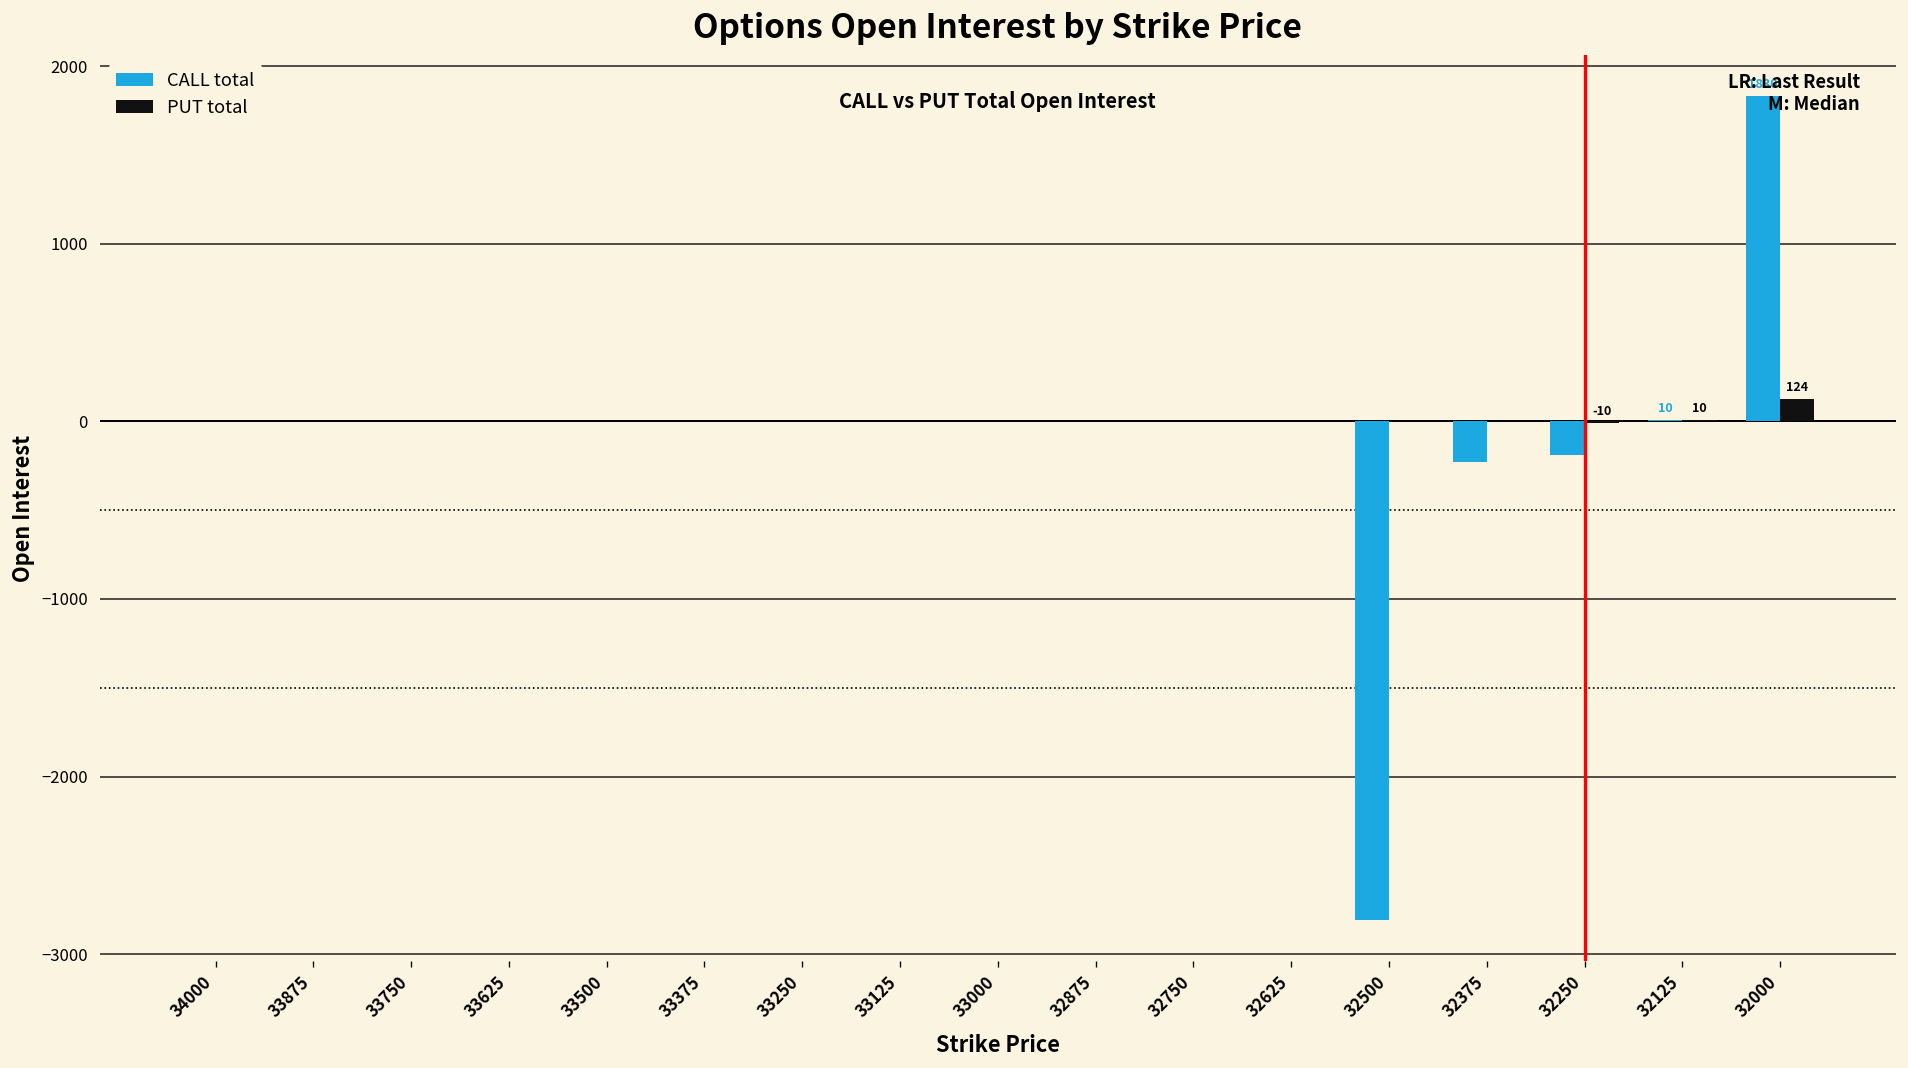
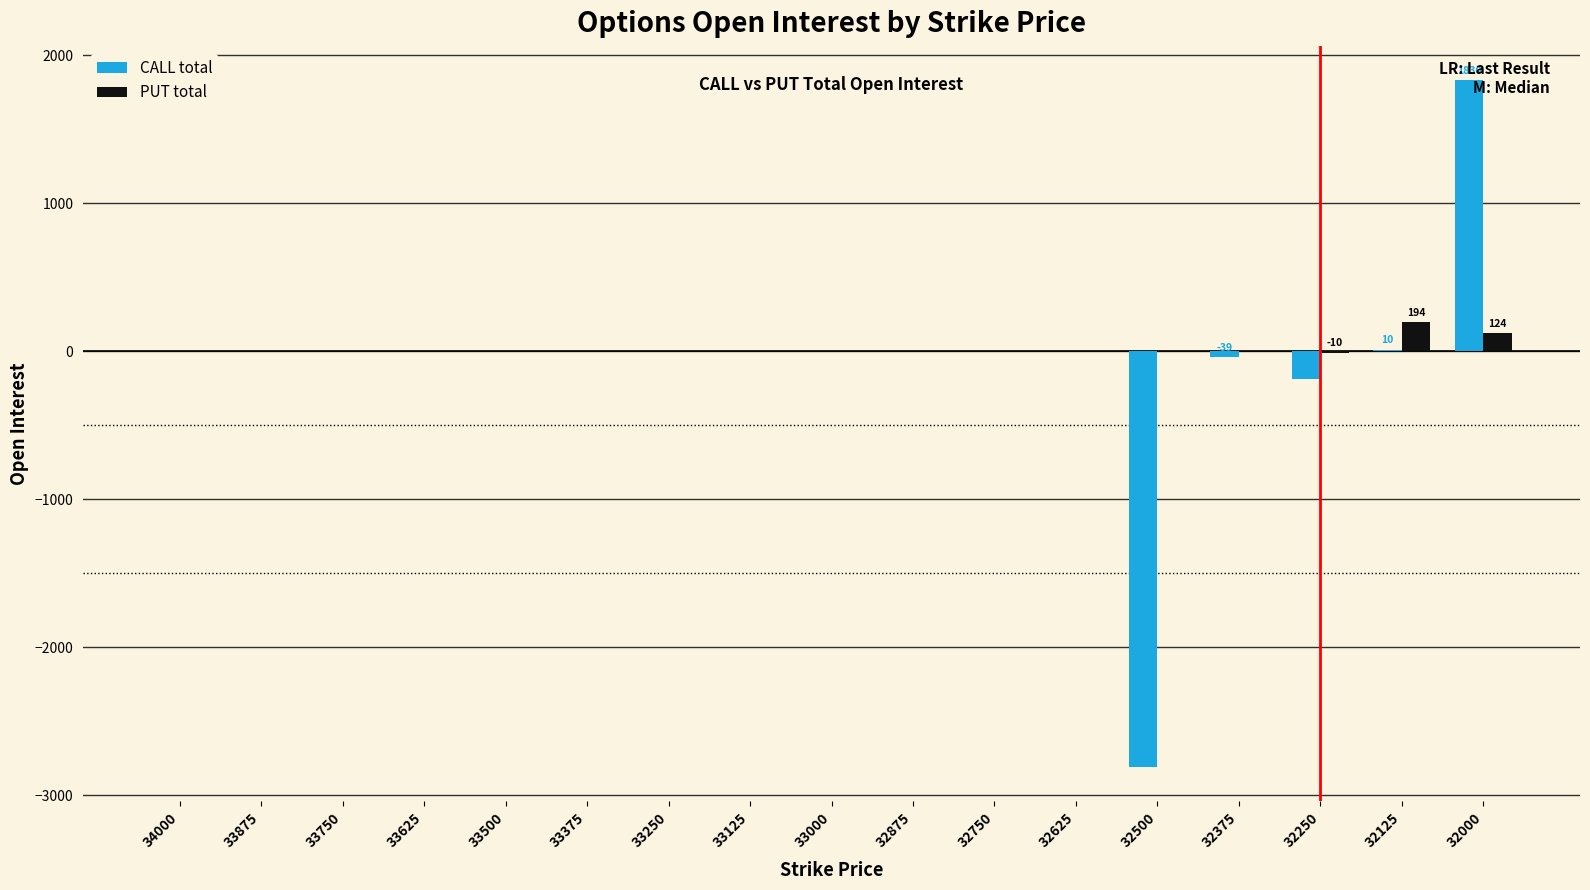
CALL total, 32375: -230 -> -40
PUT total, 32125: 10 -> 194
